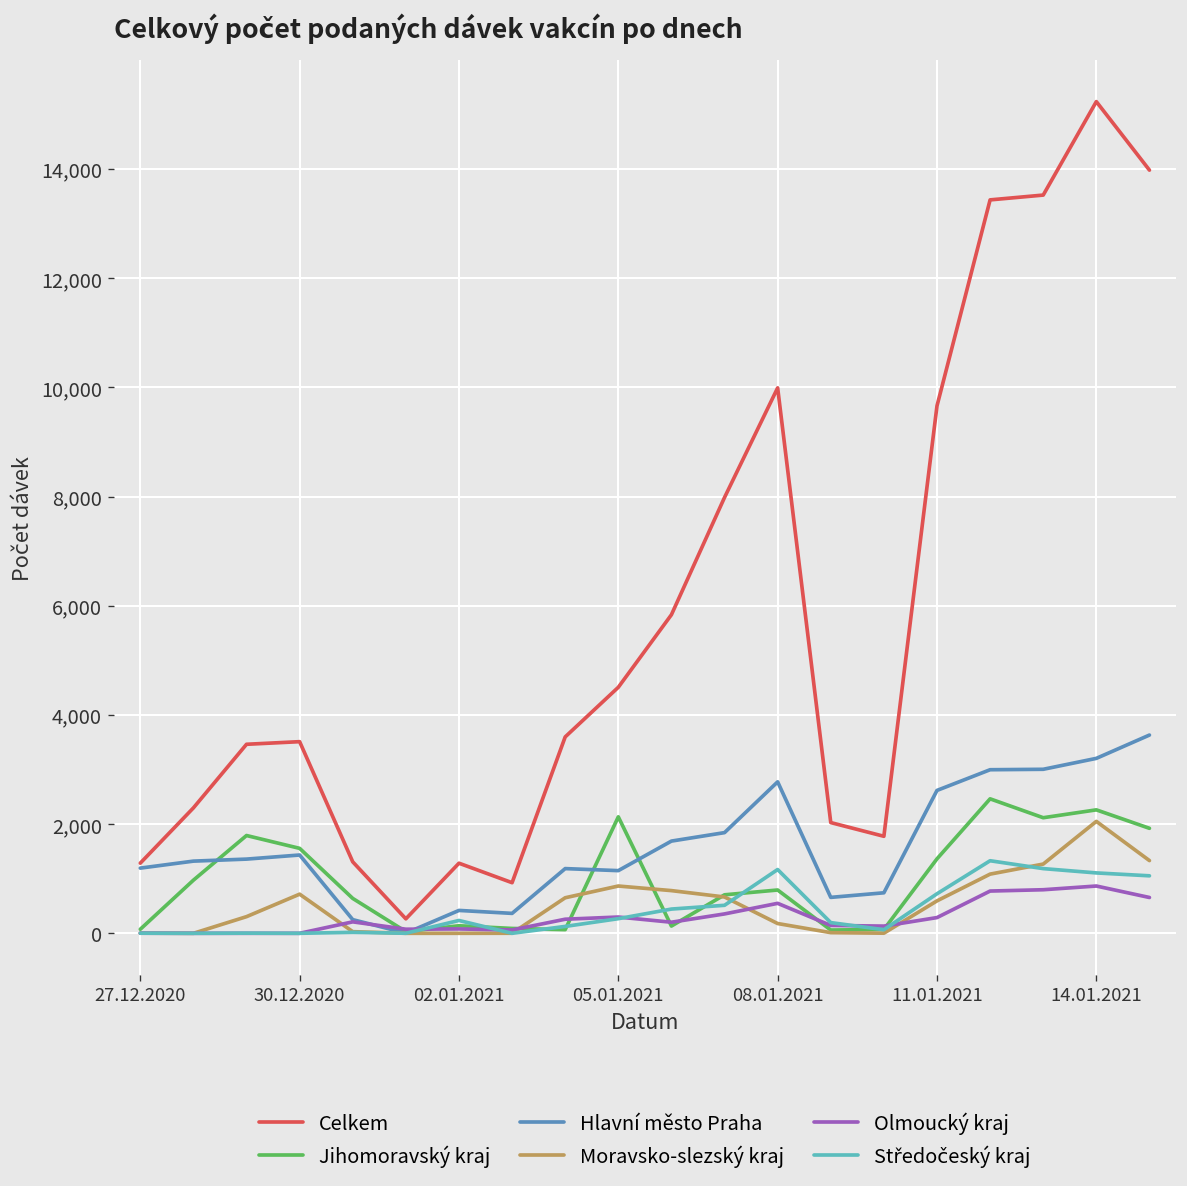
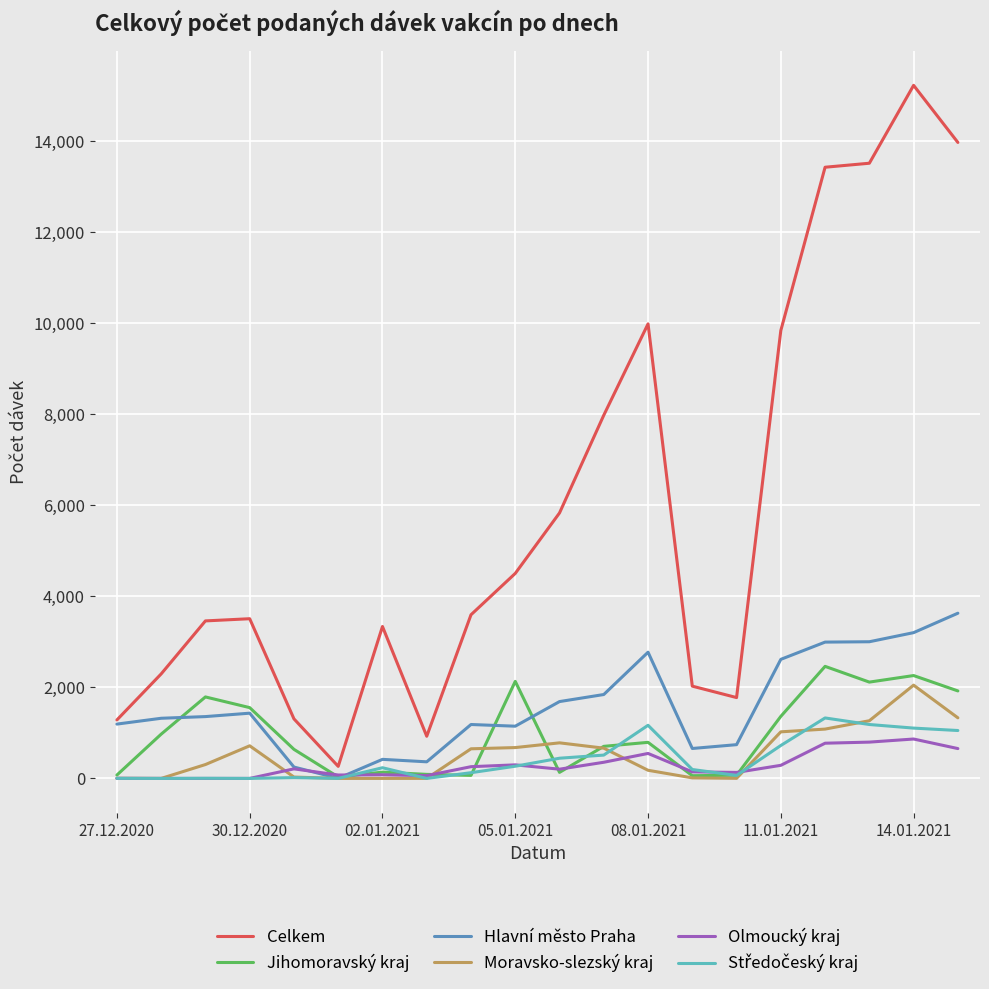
Celkem, 02.01.2021: 1,300 -> 3,300
Moravsko-slezský kraj, 05.01.2021: 900 -> 700
Celkem, 11.01.2021: 9,700 -> 9,800
Moravsko-slezský kraj, 11.01.2021: 600 -> 1,000
